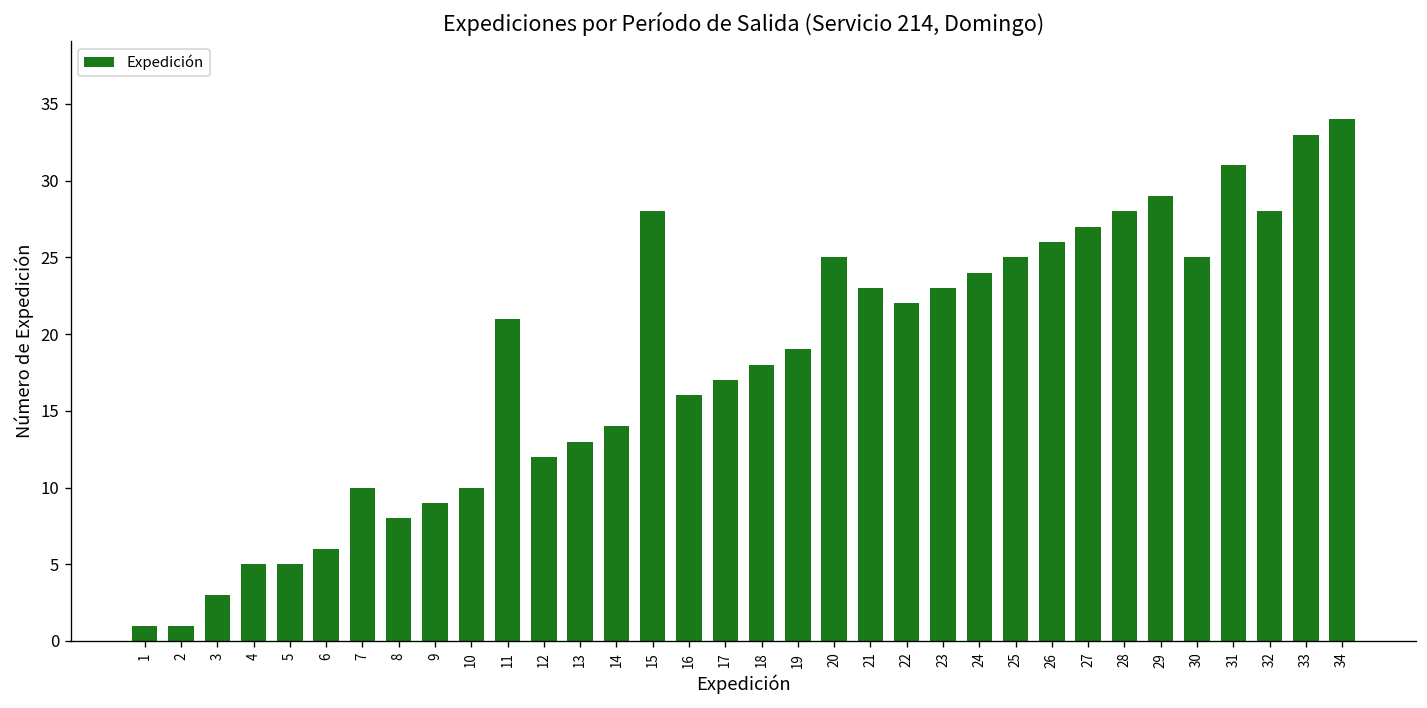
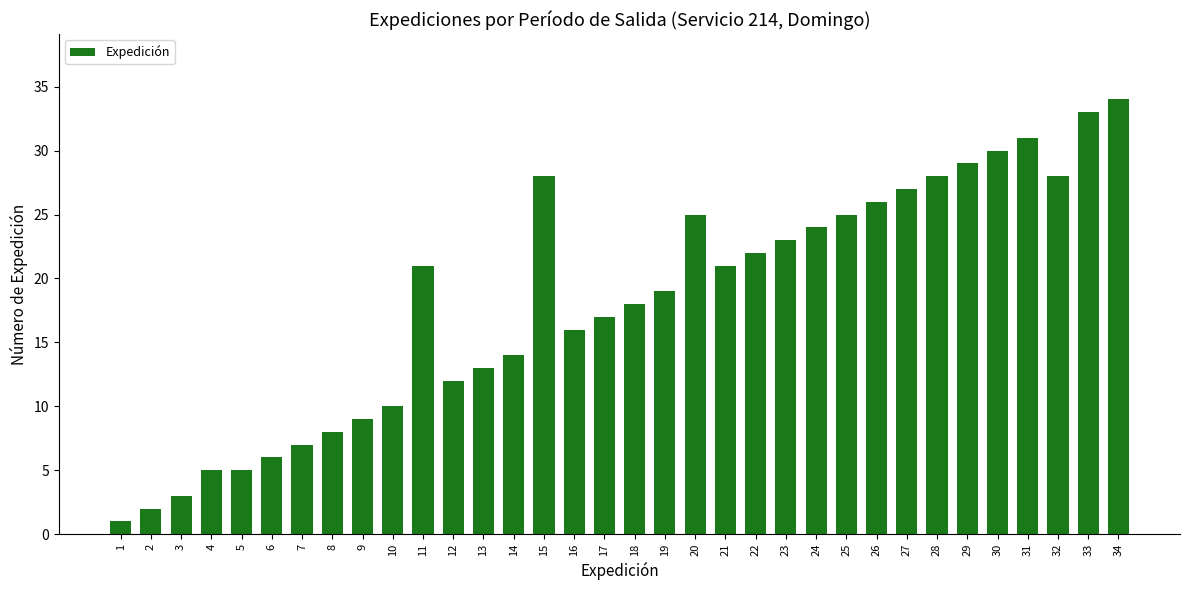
2: 1 -> 2
7: 10 -> 7
21: 23 -> 21
30: 25 -> 30
